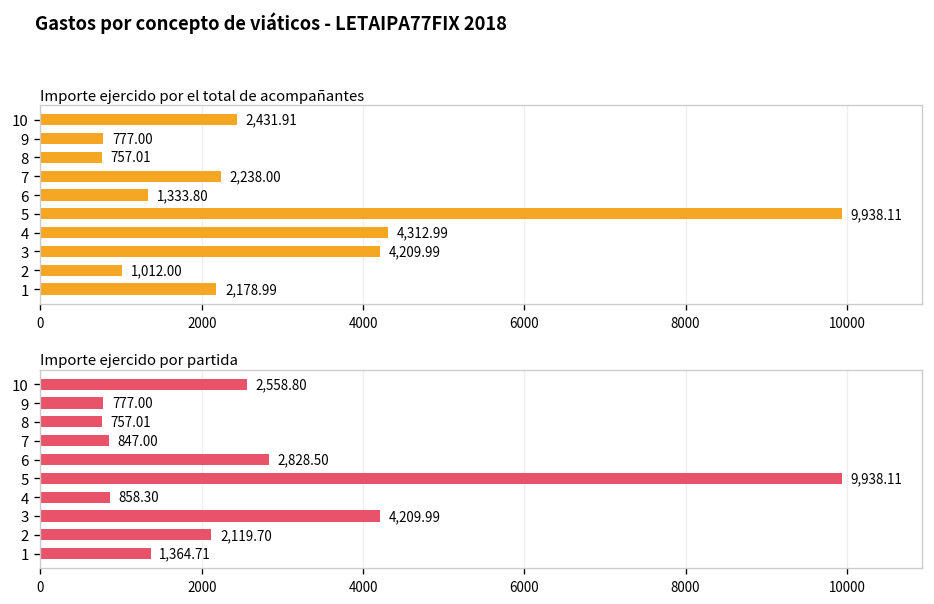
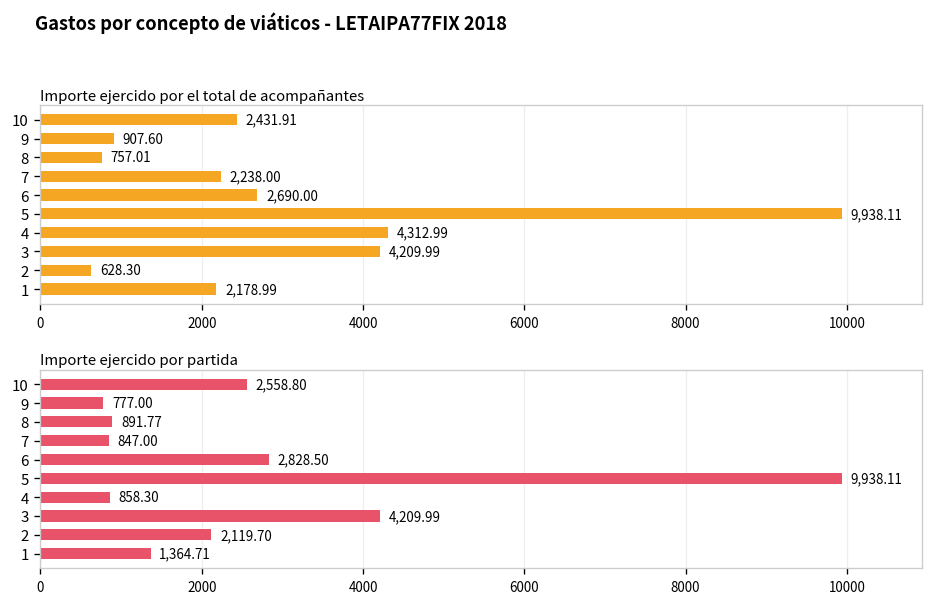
Importe ejercido por el total de acompañantes, 9: 777.00 -> 907.60
Importe ejercido por el total de acompañantes, 6: 1,333.80 -> 2,690.00
Importe ejercido por el total de acompañantes, 2: 1,012.00 -> 628.30
Importe ejercido por partida, 8: 757.01 -> 891.77
